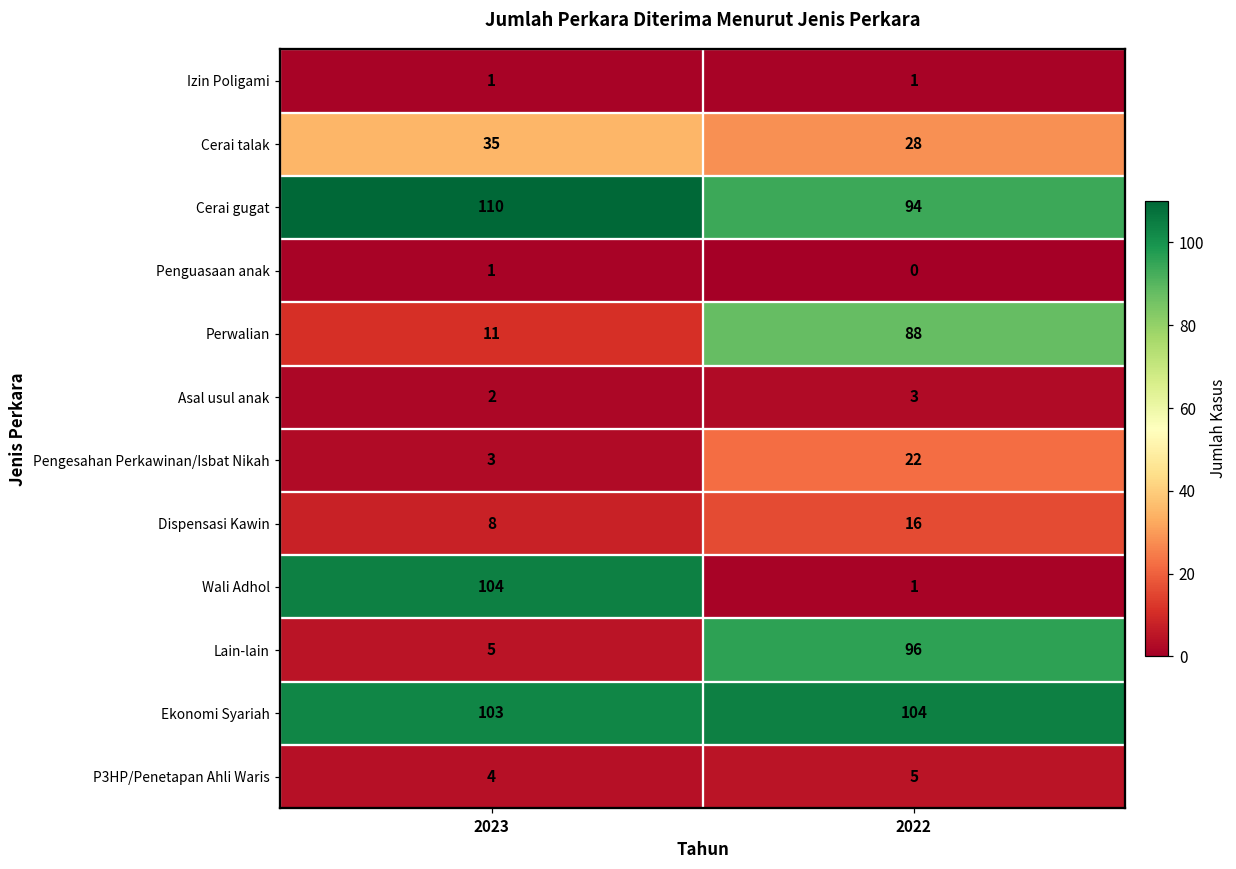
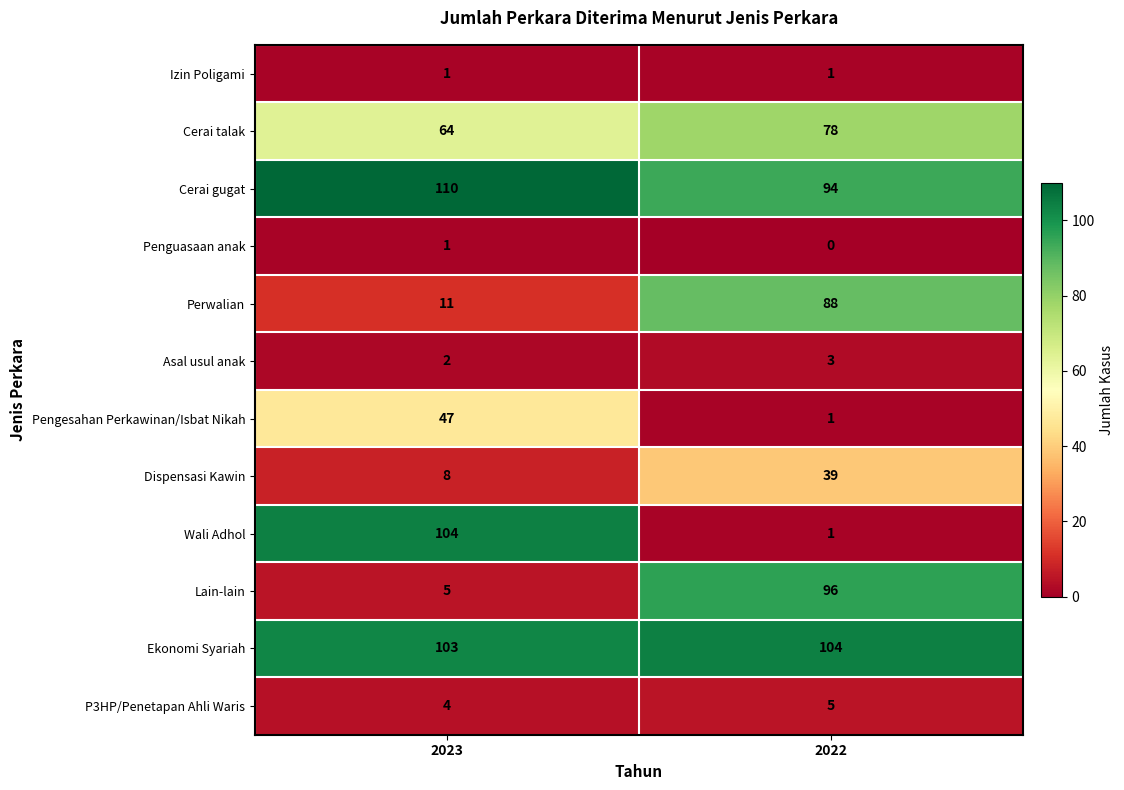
Cerai talak, 2023: 35 -> 64
Cerai talak, 2022: 28 -> 78
Pengesahan Perkawinan/Isbat Nikah, 2023: 3 -> 47
Pengesahan Perkawinan/Isbat Nikah, 2022: 22 -> 1
Dispensasi Kawin, 2022: 16 -> 39
